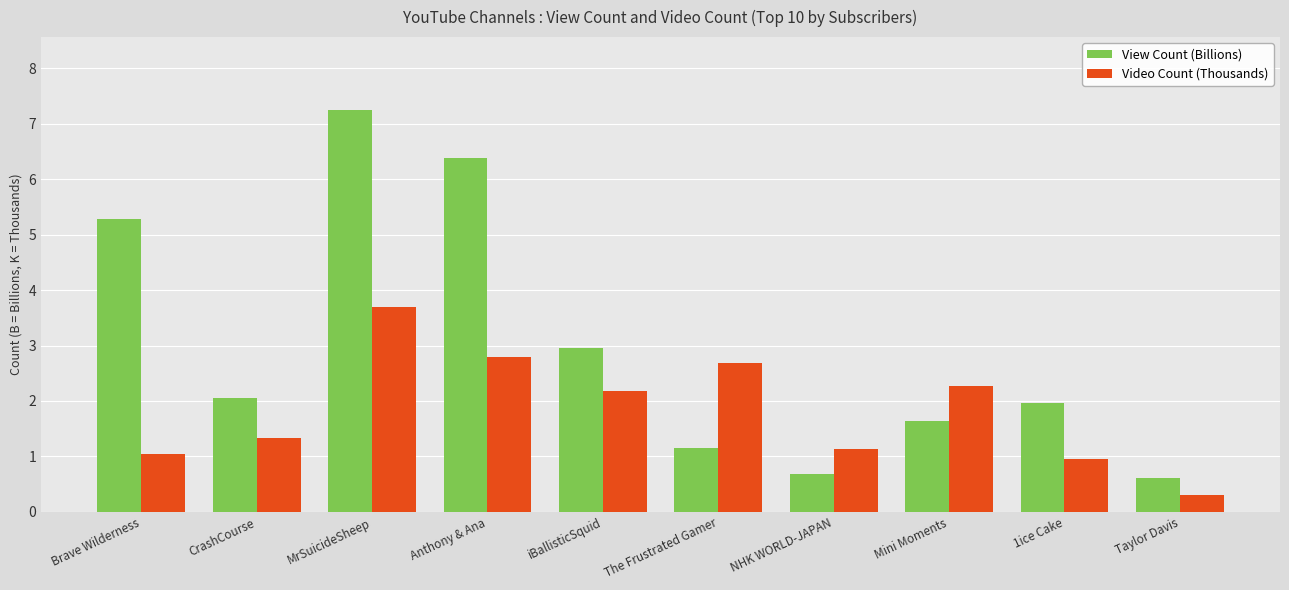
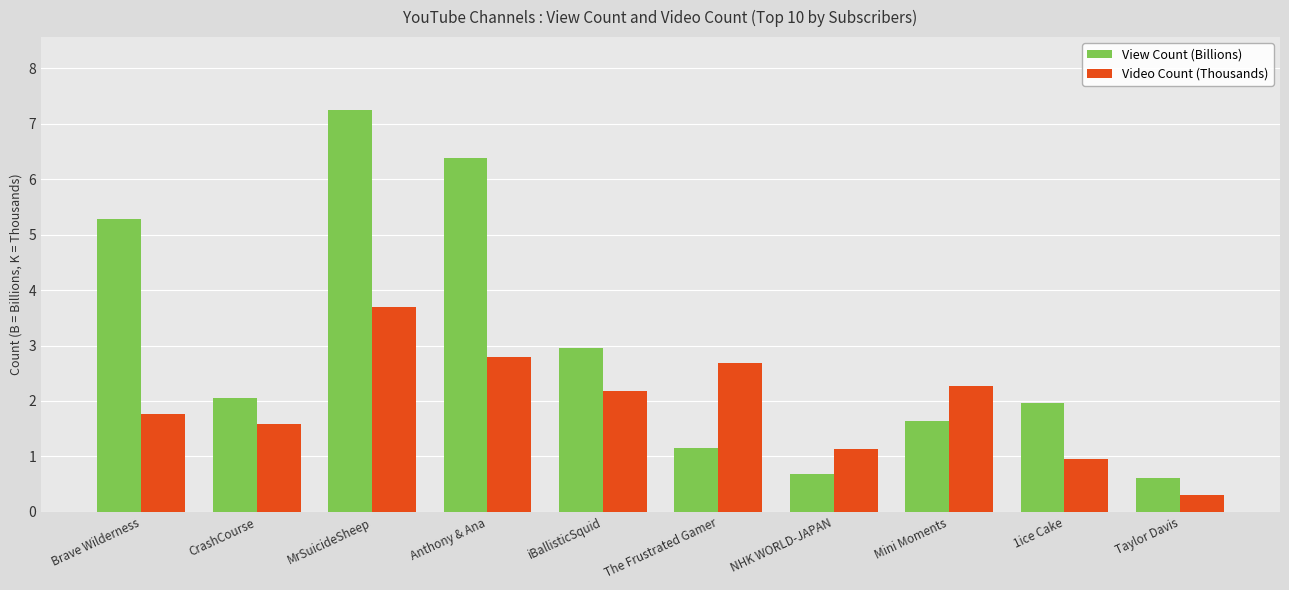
Video Count (Thousands), Brave Wilderness: 1.0 -> 1.8
Video Count (Thousands), CrashCourse: 1.3 -> 1.6
